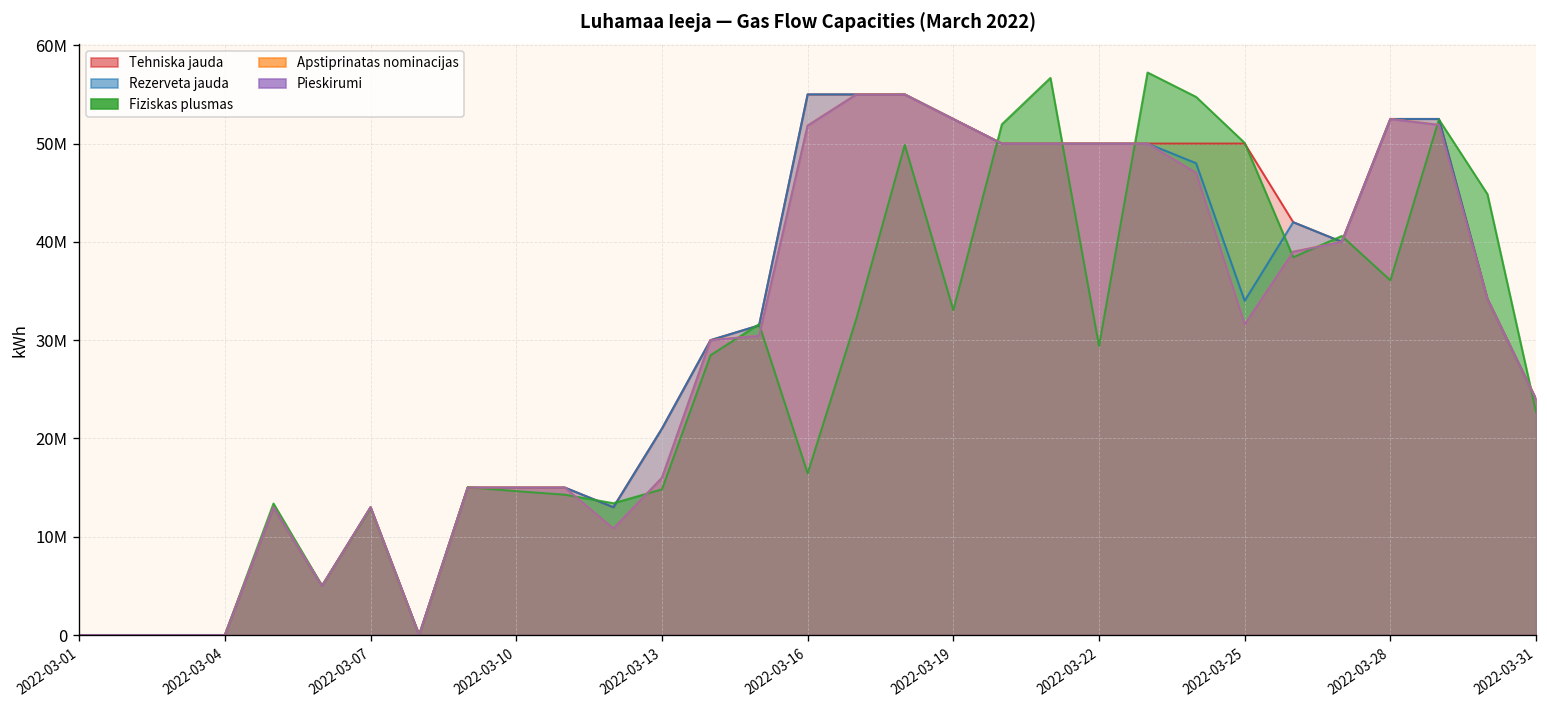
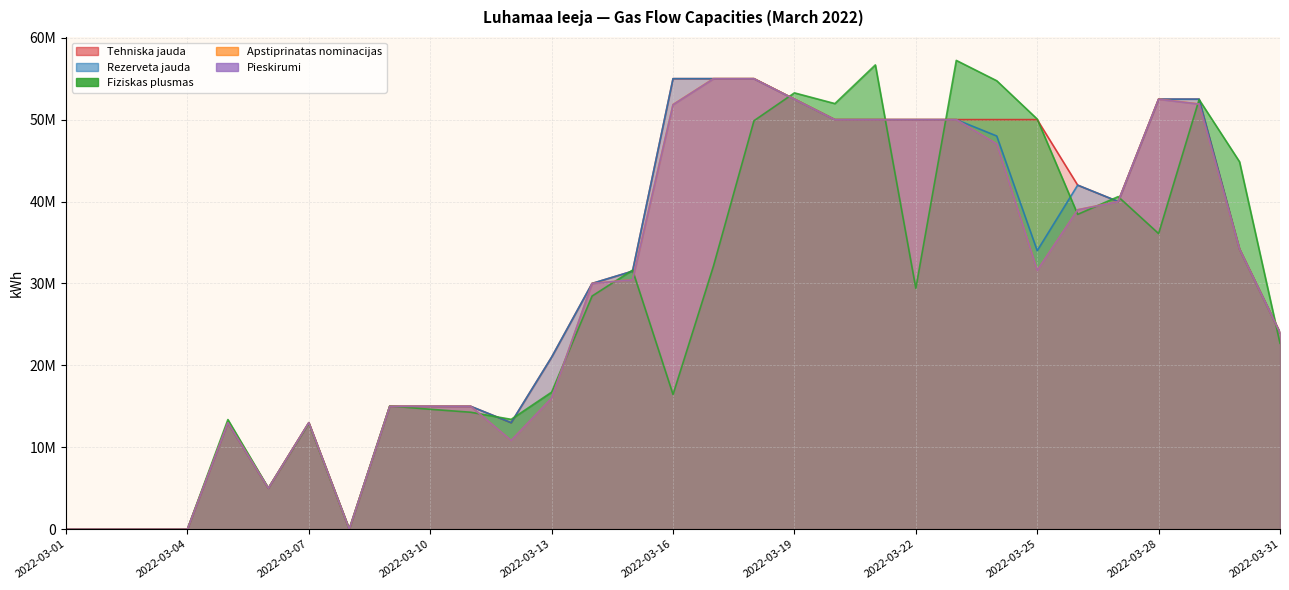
Fiziskas plusmas, 2022-03-13: 15000000 -> 17000000
Fiziskas plusmas, 2022-03-19: 33000000 -> 53000000
